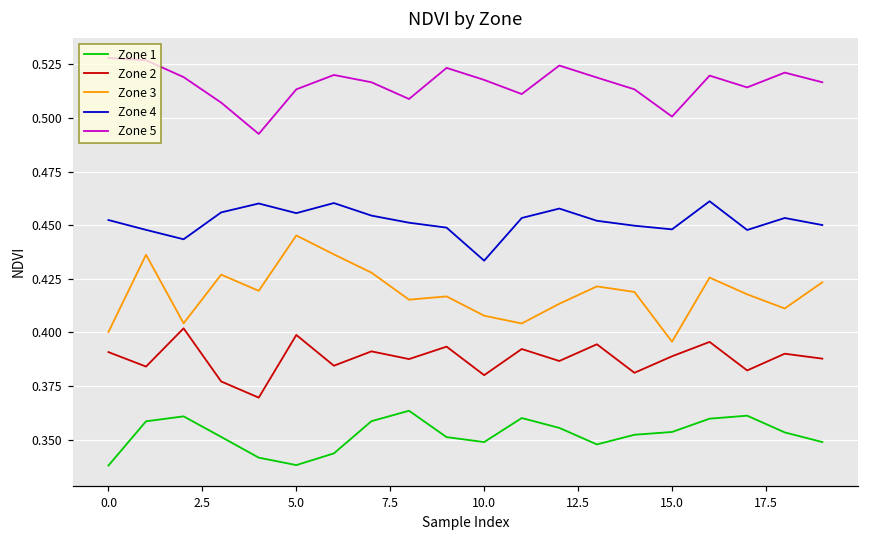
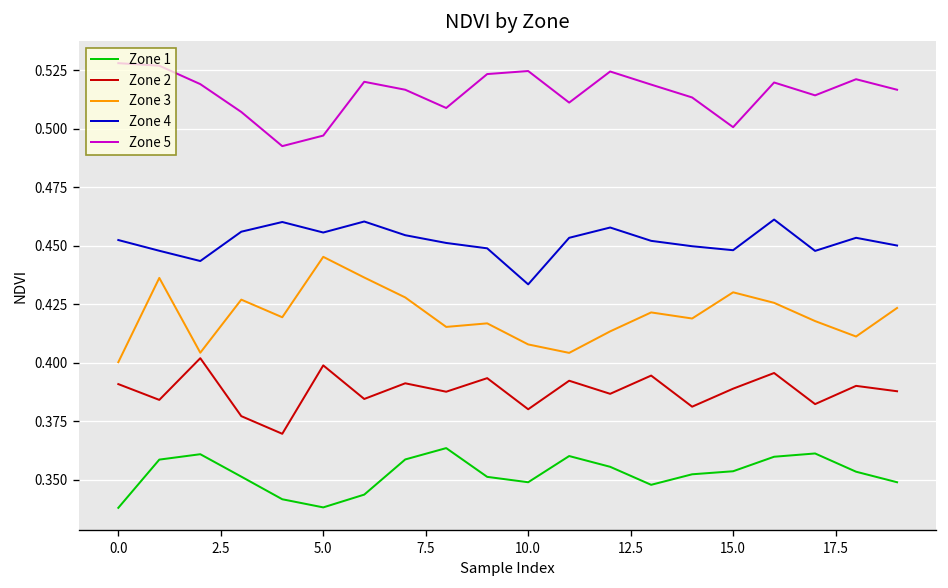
Zone 5, 5.0: 0.513 -> 0.497
Zone 5, 10.0: 0.518 -> 0.525
Zone 3, 15.0: 0.396 -> 0.430
